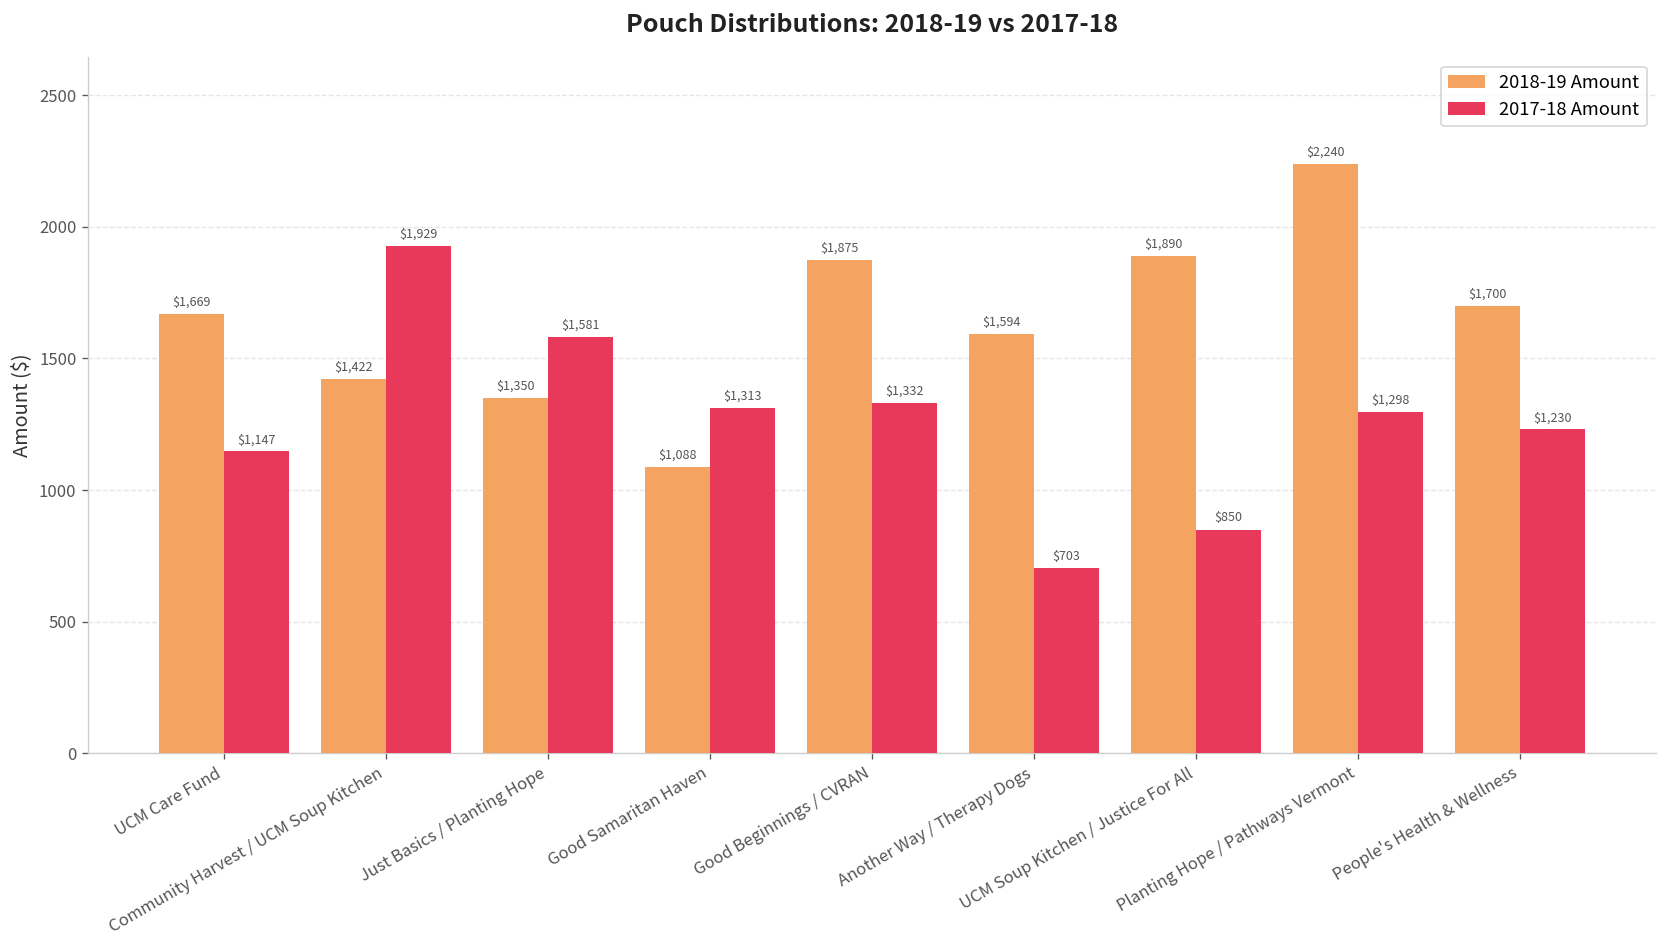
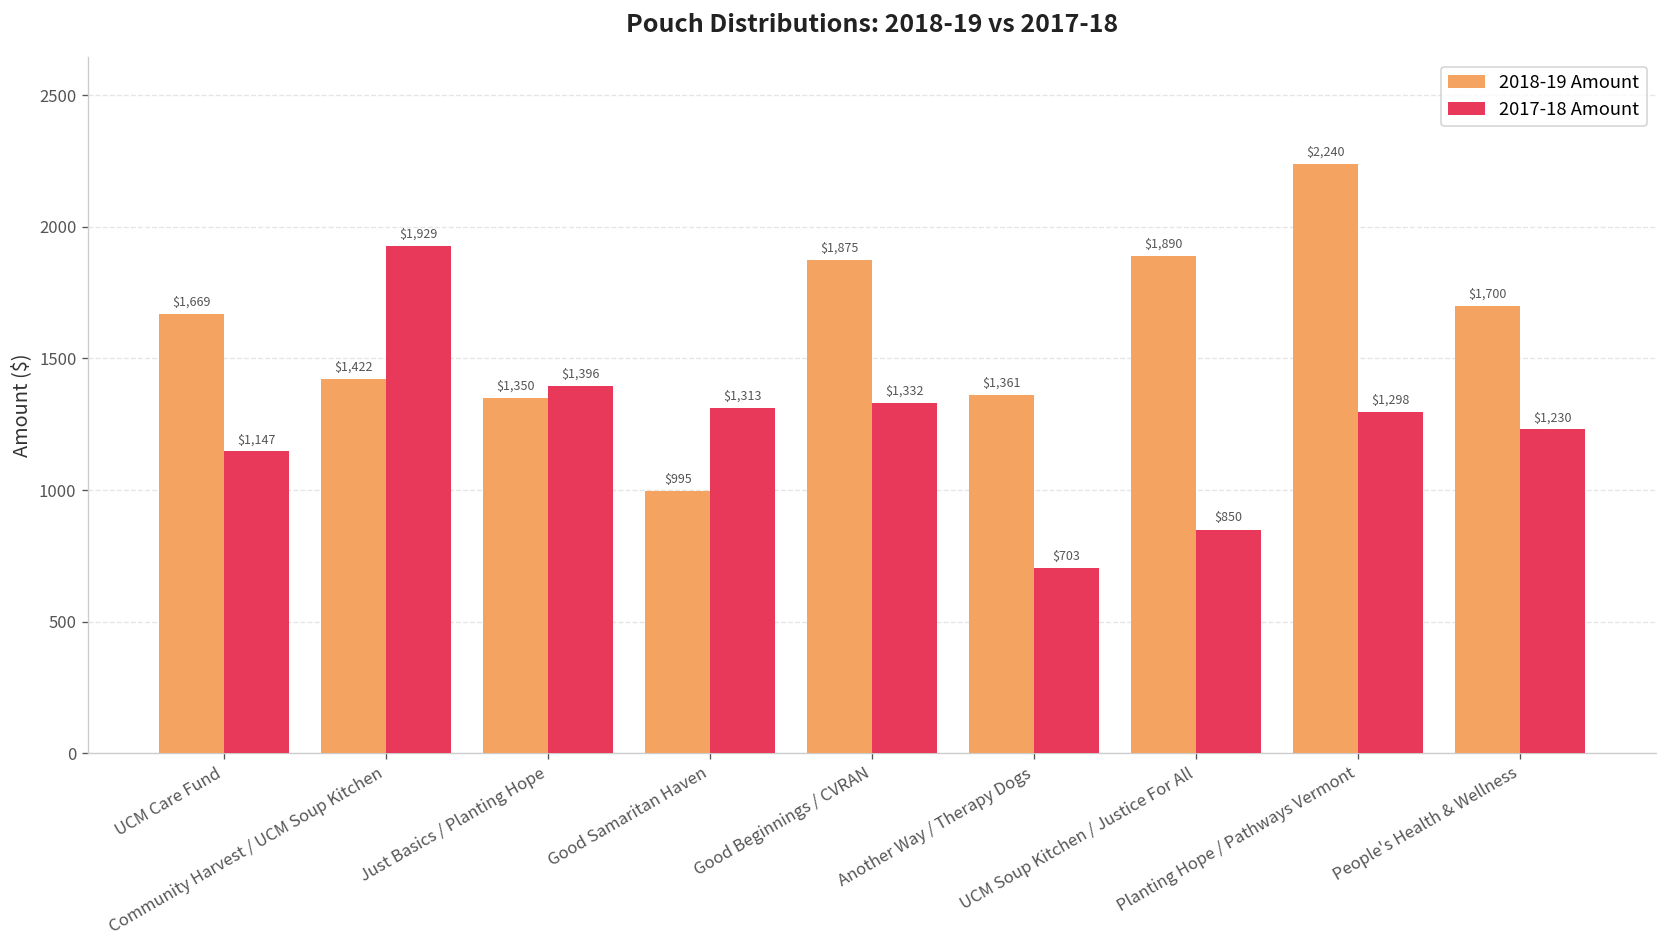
2017-18 Amount, Just Basics / Planting Hope: $1,581 -> $1,396
2018-19 Amount, Good Samaritan Haven: $1,088 -> $995
2018-19 Amount, Another Way / Therapy Dogs: $1,594 -> $1,361
